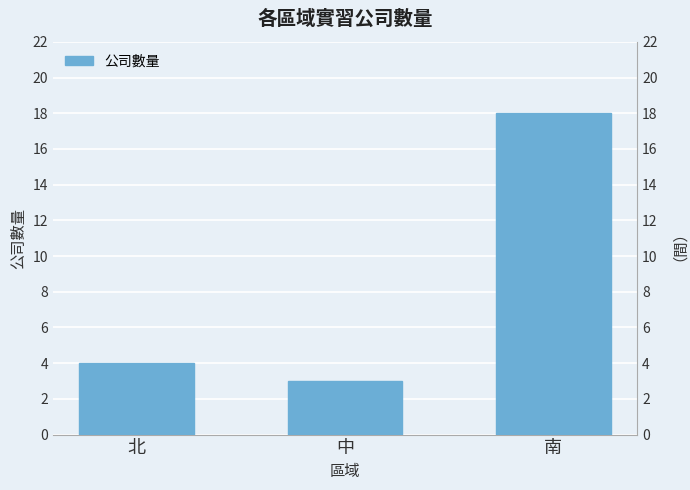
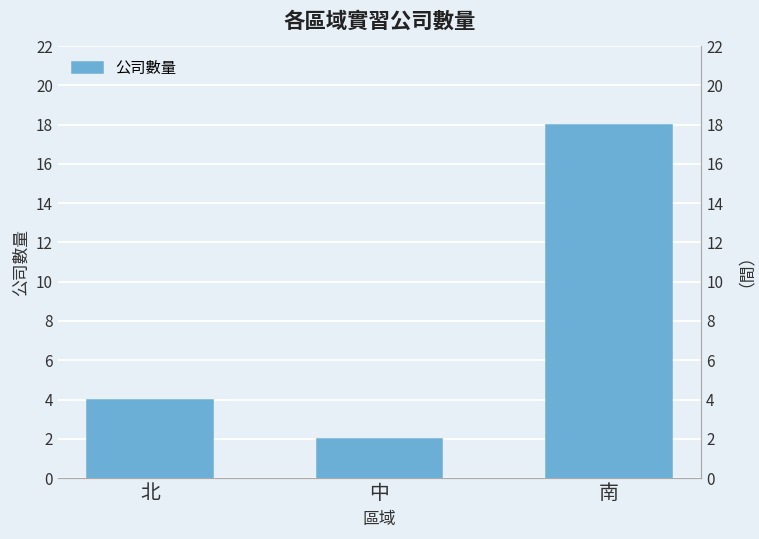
中: 3 -> 2
